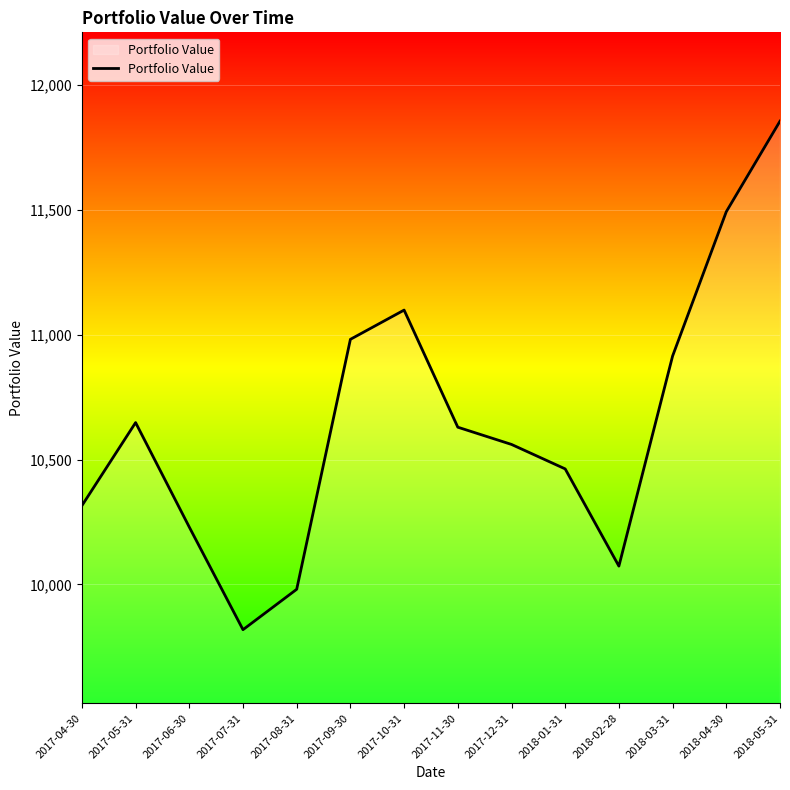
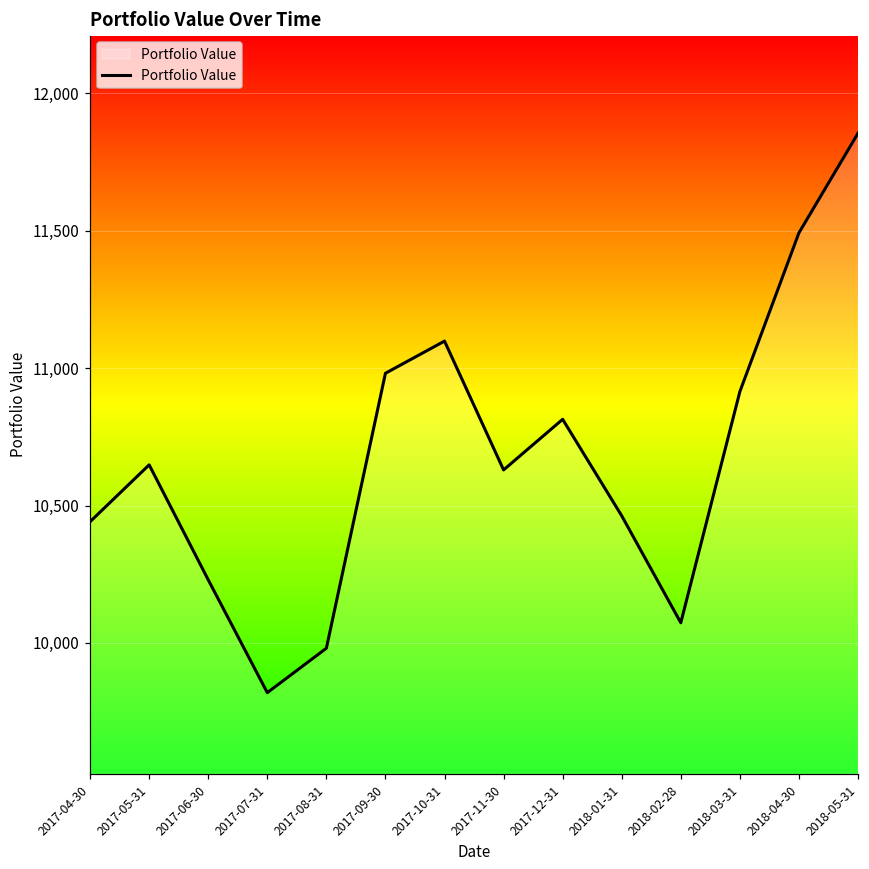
2017-04-30: 10,320 -> 10,440
2017-12-31: 10,560 -> 10,810
